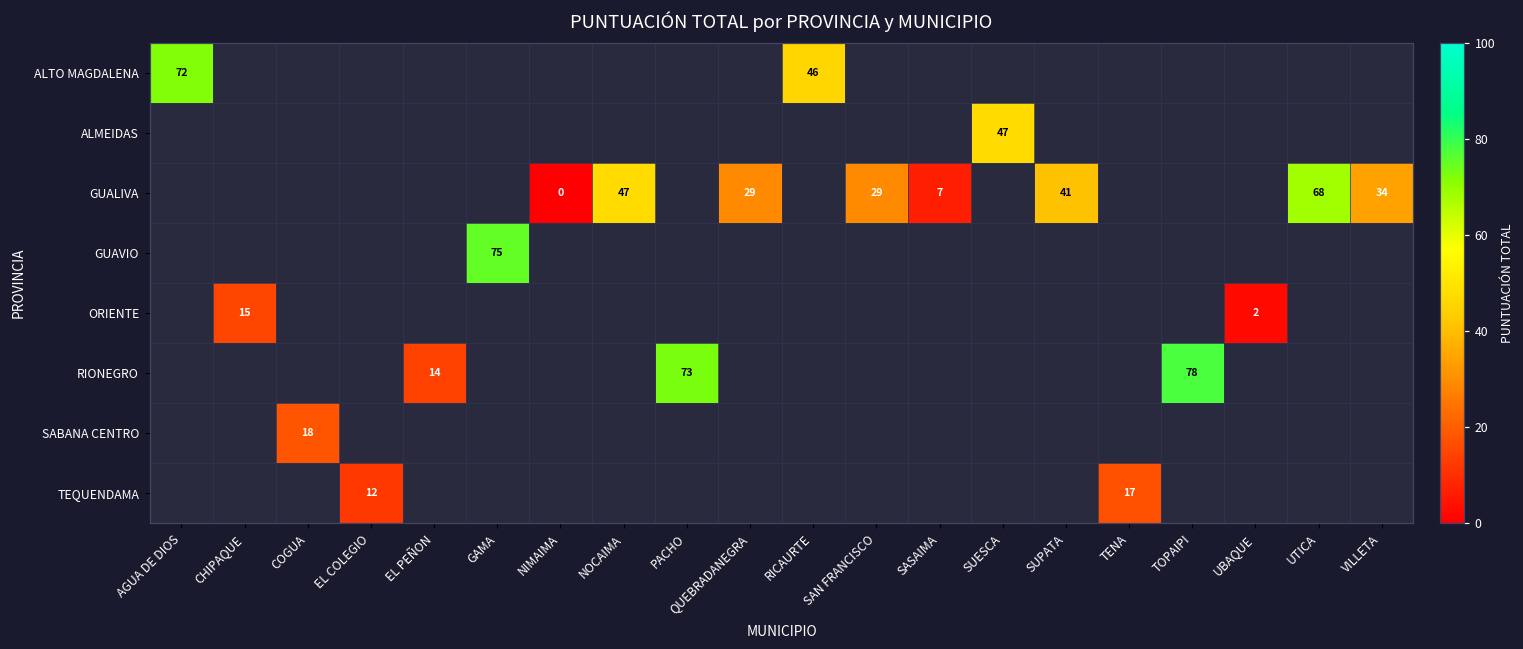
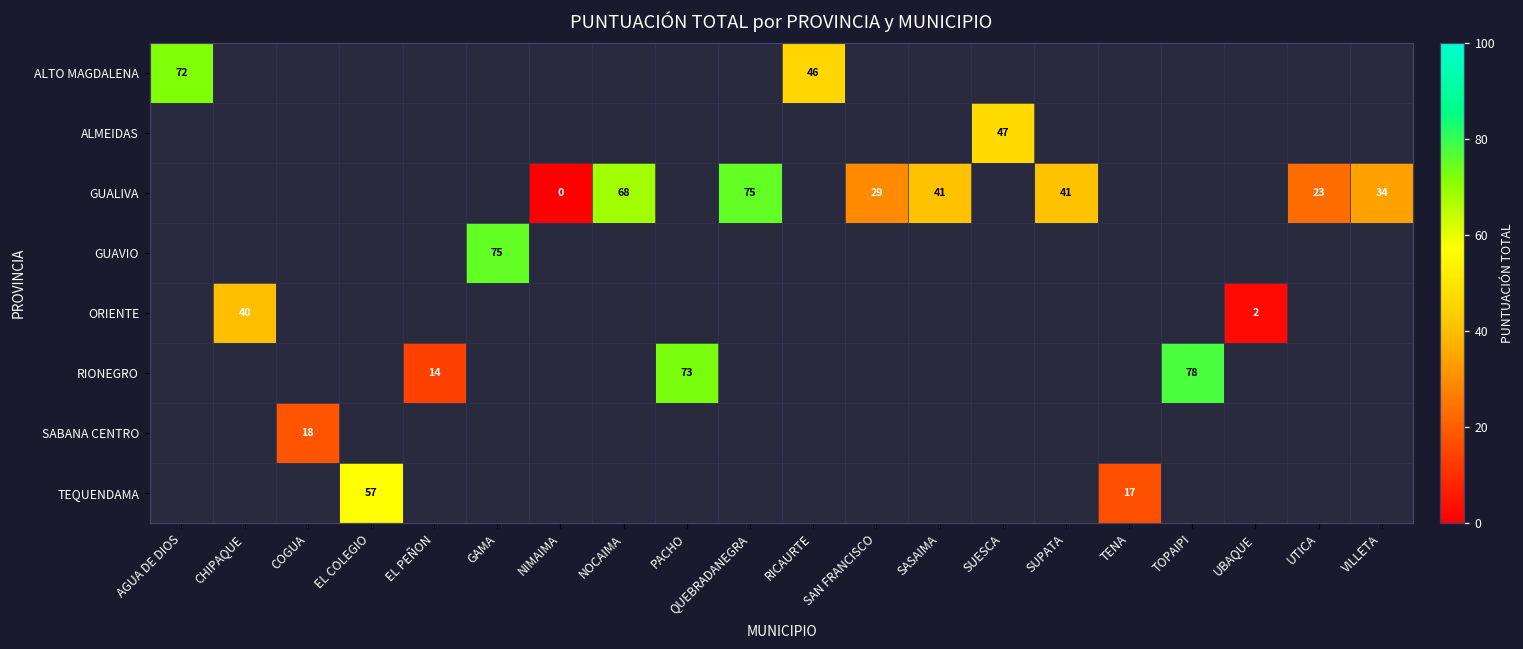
GUALIVA, NOCAIMA: 47 -> 68
GUALIVA, QUEBRADANEGRA: 29 -> 75
GUALIVA, SASAIMA: 7 -> 41
GUALIVA, UTICA: 68 -> 23
ORIENTE, CHIPAQUE: 15 -> 40
TEQUENDAMA, EL COLEGIO: 12 -> 57
